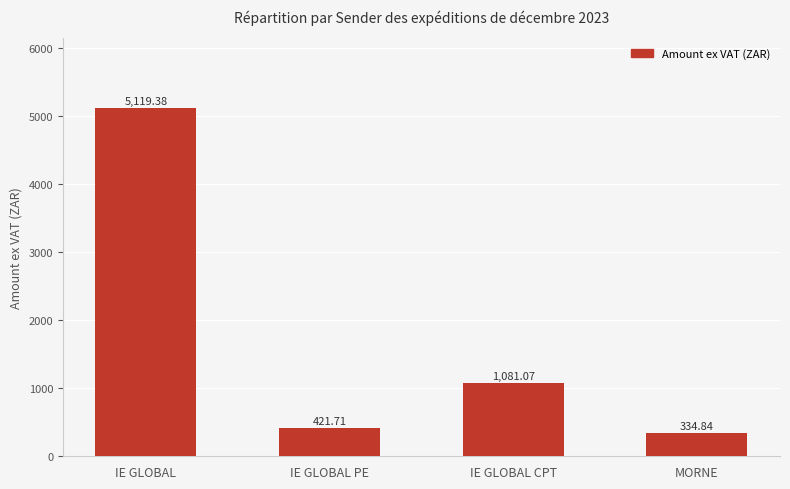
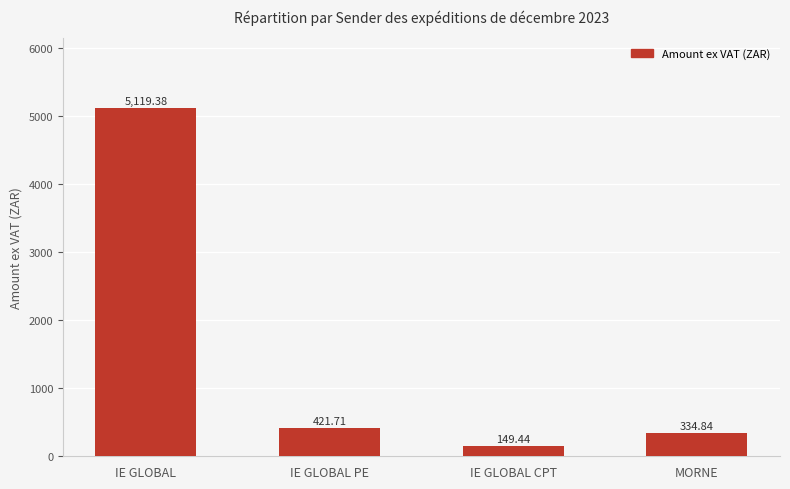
IE GLOBAL CPT: 1,081.07 -> 149.44
